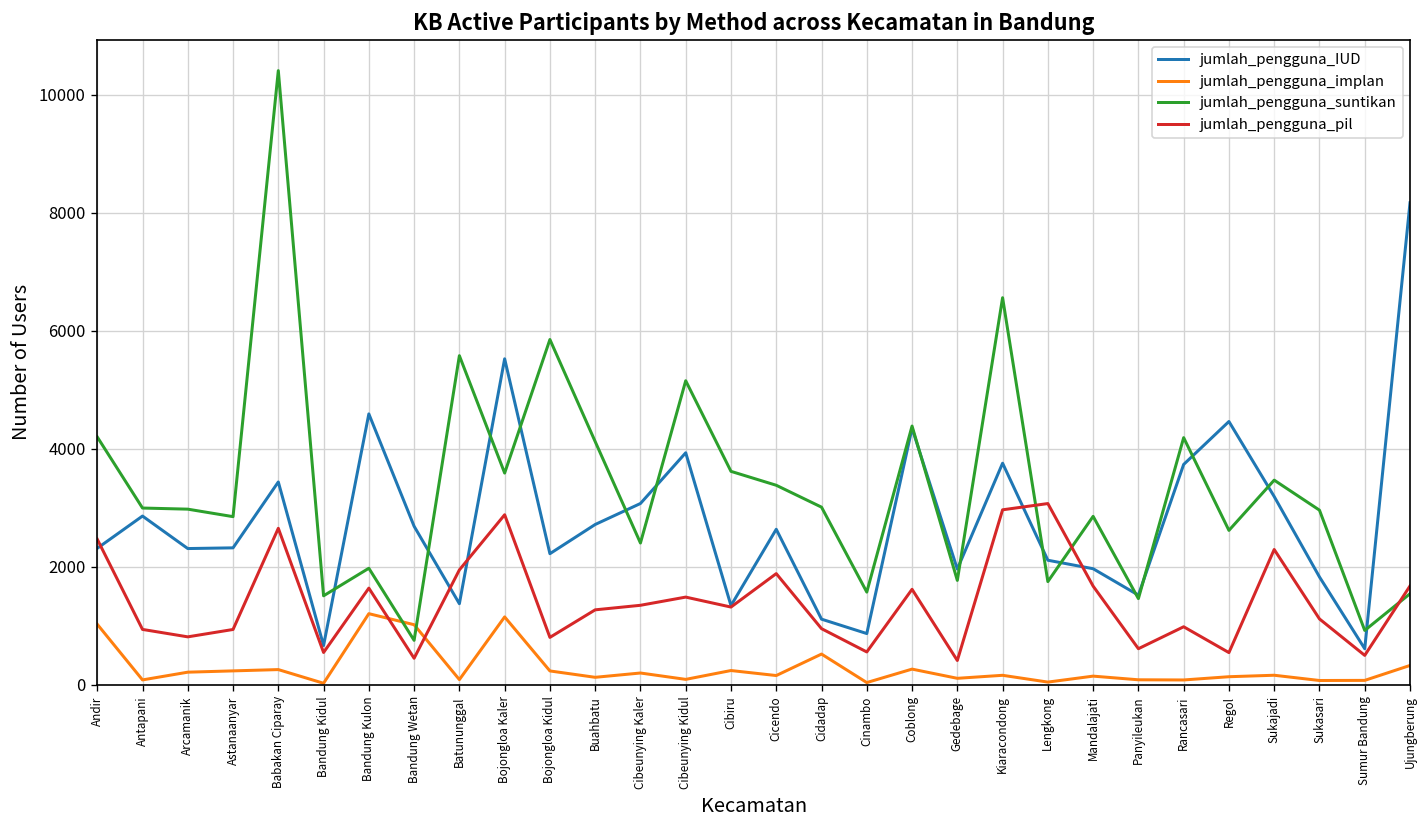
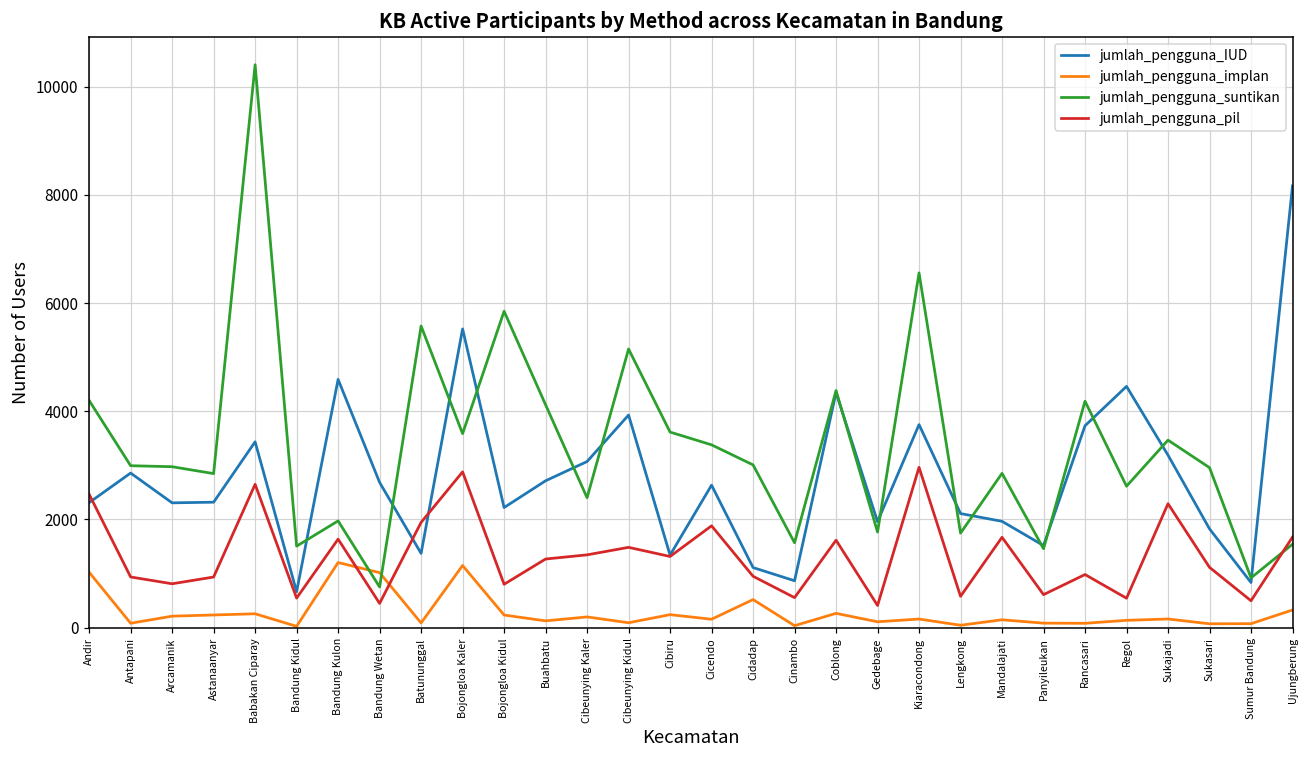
jumlah_pengguna_pil, Lengkong: 3100 -> 600
jumlah_pengguna_IUD, Sumur Bandung: 600 -> 800
